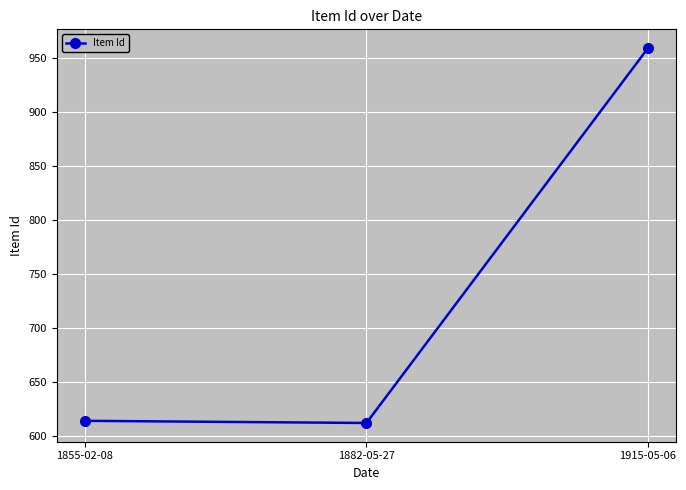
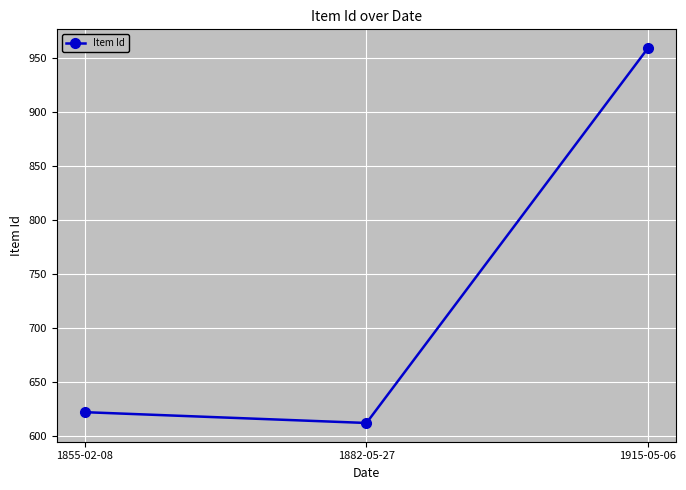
1855-02-08: 614 -> 622
